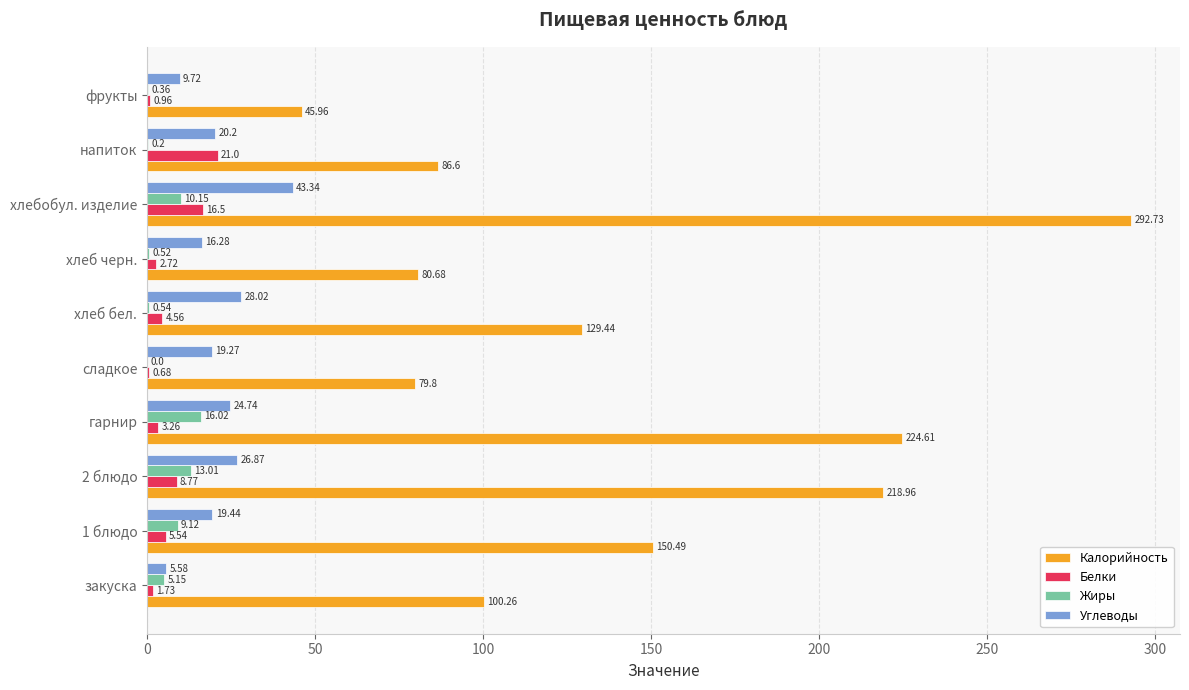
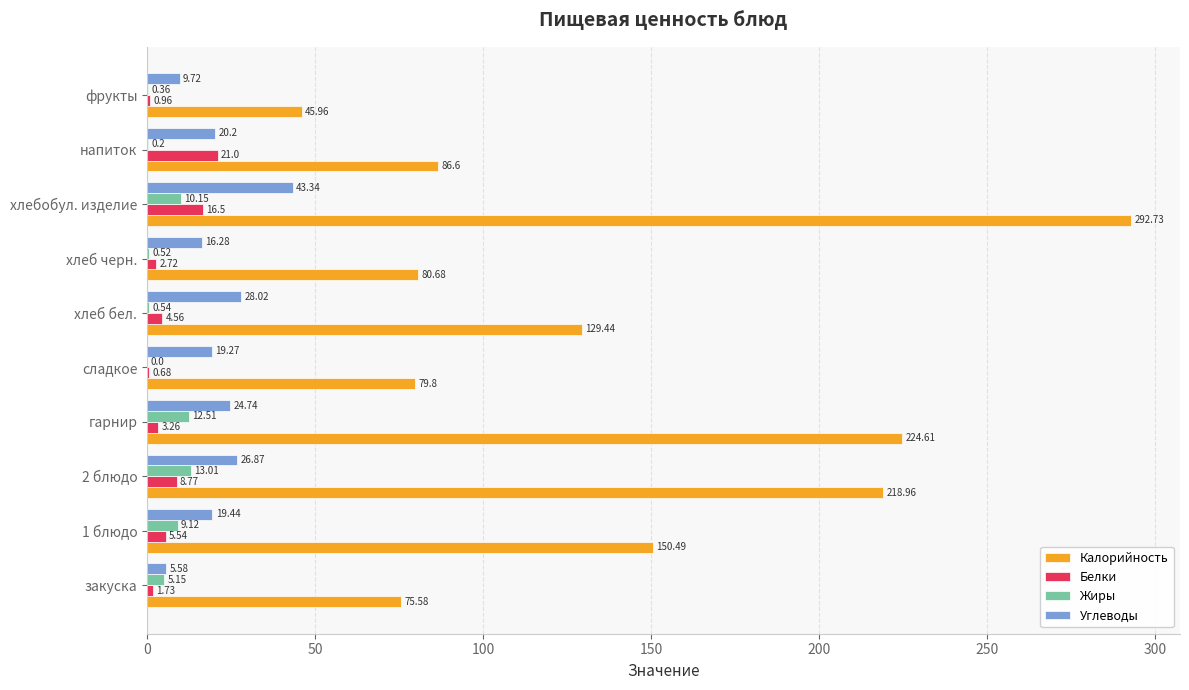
Жиры, гарнир: 16.02 -> 12.51
Калорийность, закуска: 100.26 -> 75.58
